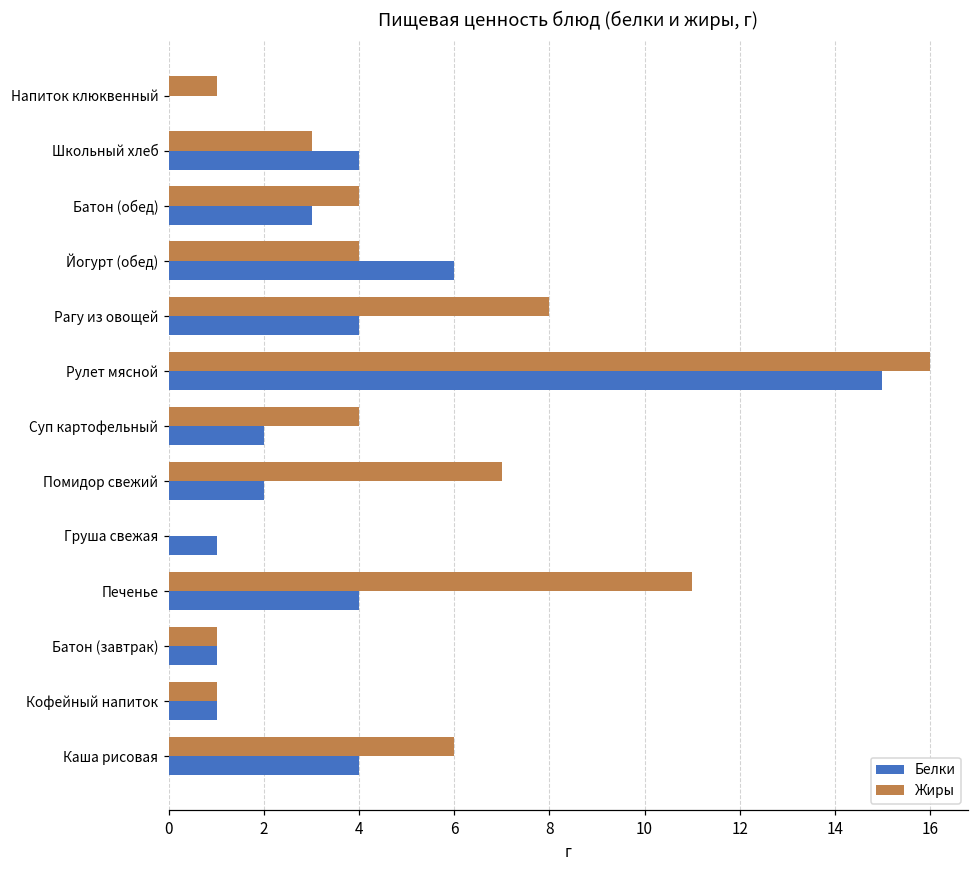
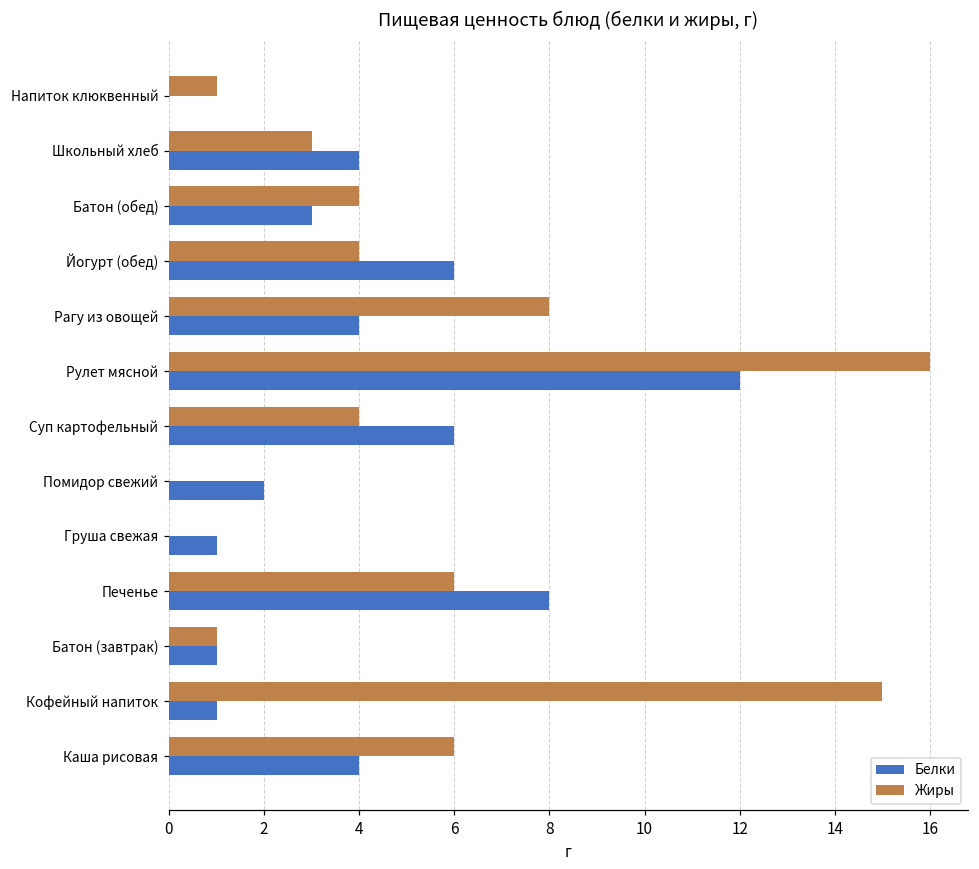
Белки, Рулет мясной: 15 -> 12
Белки, Суп картофельный: 2 -> 6
Жиры, Помидор свежий: 7 -> 0
Жиры, Печенье: 11 -> 6
Белки, Печенье: 4 -> 8
Жиры, Кофейный напиток: 1 -> 15
